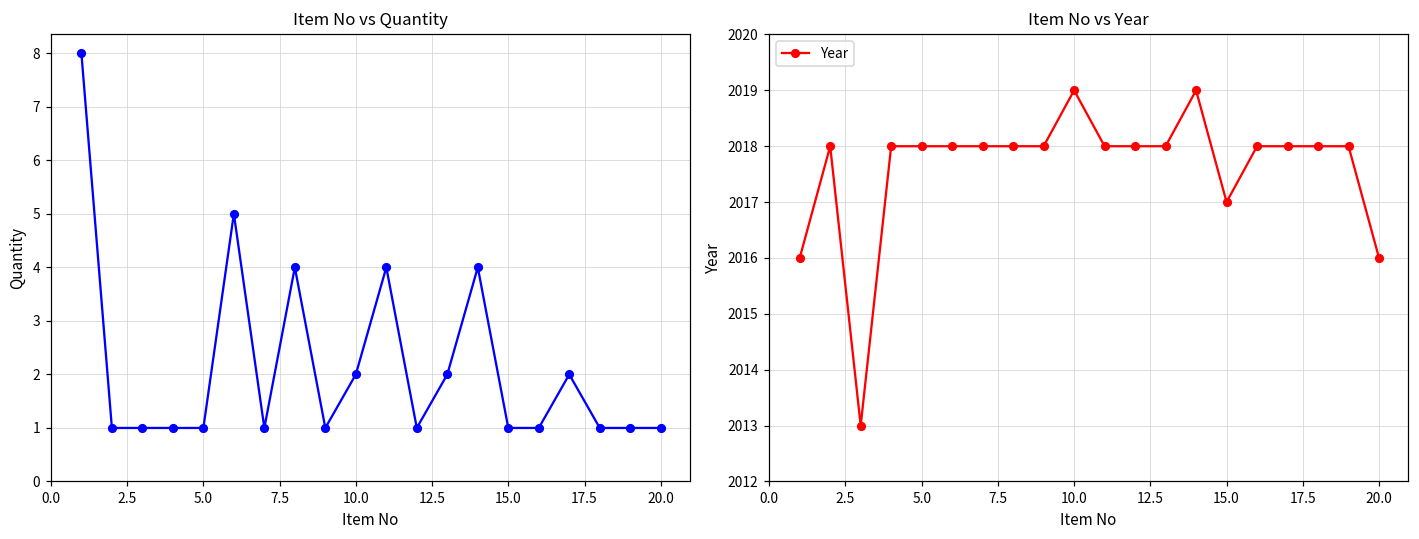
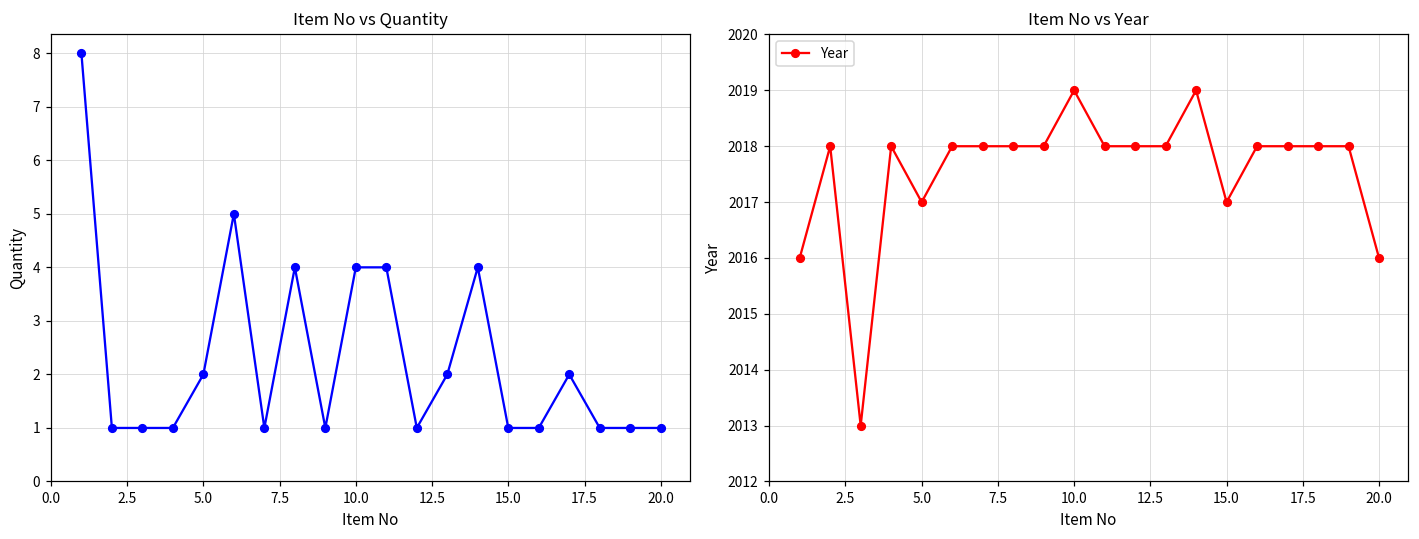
Item No vs Quantity, 5.0: 1 -> 2
Item No vs Quantity, 10.0: 2 -> 4
Item No vs Year, 5.0: 2018 -> 2017
